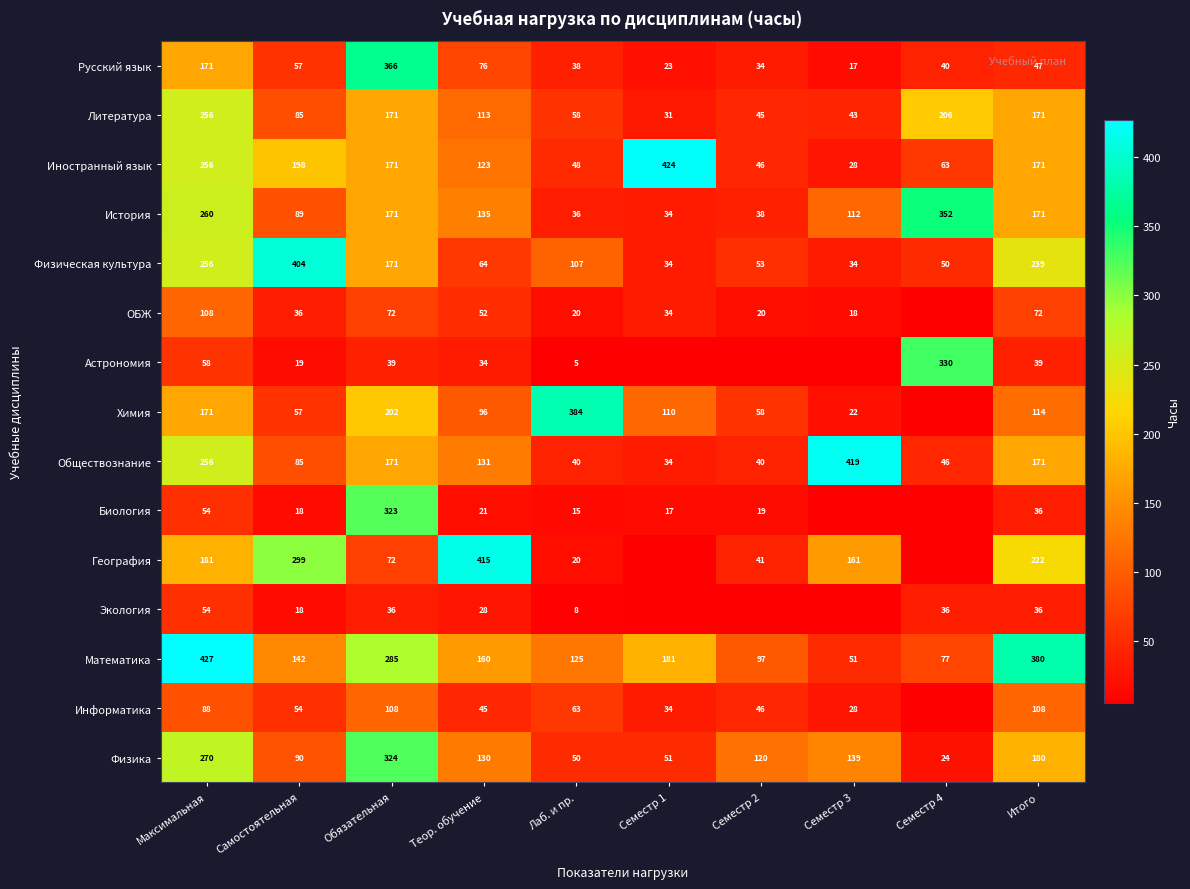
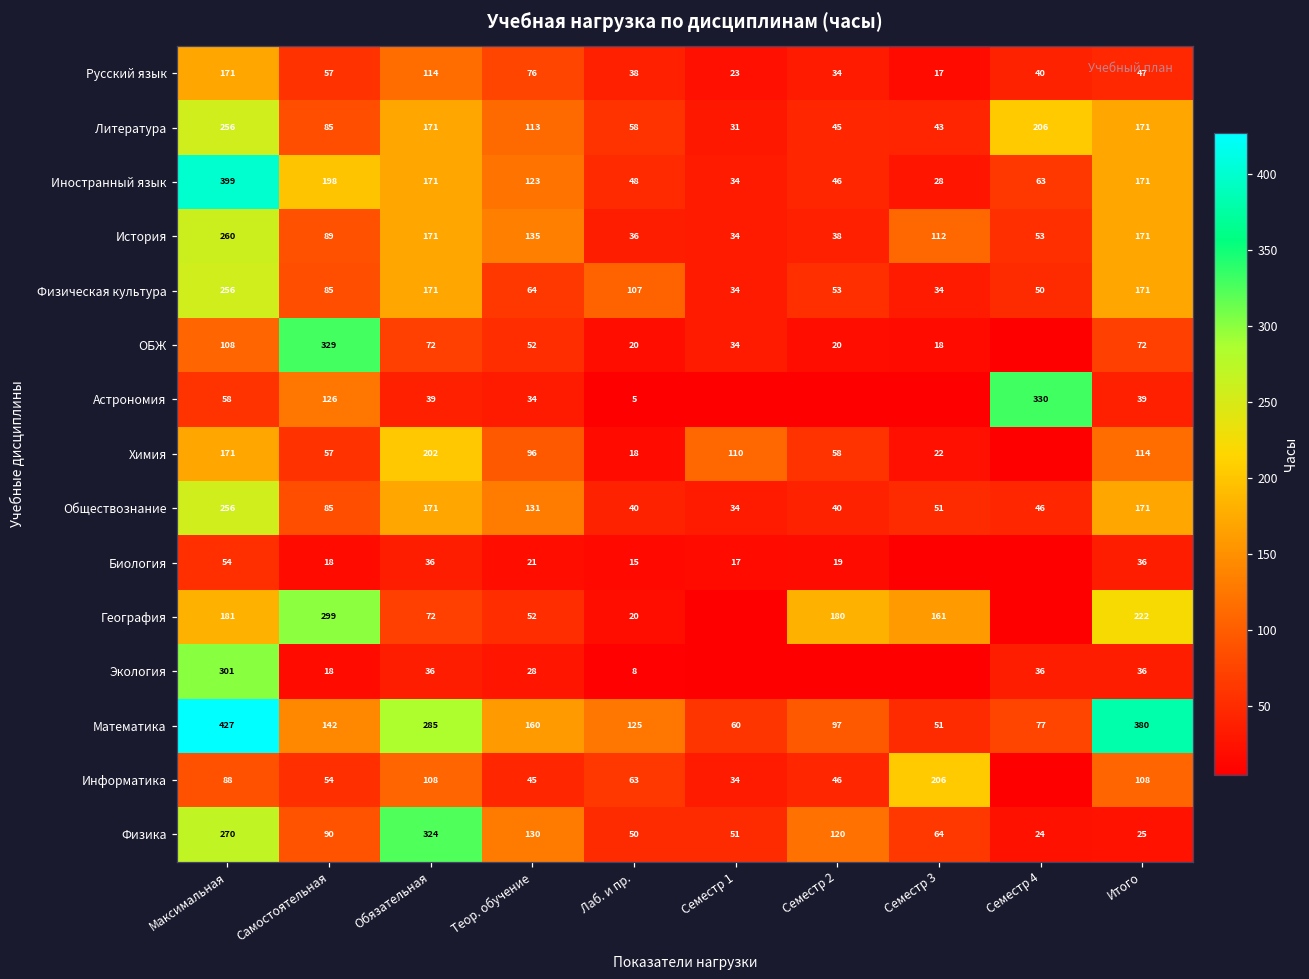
Русский язык, Обязательная: 366 -> 114
Иностранный язык, Максимальная: 256 -> 399
Иностранный язык, Семестр 1: 424 -> 34
История, Семестр 4: 352 -> 53
Физическая культура, Самостоятельная: 404 -> 85
Физическая культура, Итого: 239 -> 171
ОБЖ, Самостоятельная: 36 -> 329
Астрономия, Самостоятельная: 19 -> 126
Химия, Лаб. и пр.: 384 -> 18
Обществознание, Семестр 3: 419 -> 51
Биология, Обязательная: 323 -> 36
География, Теор. обучение: 415 -> 52
География, Семестр 2: 41 -> 180
Экология, Максимальная: 54 -> 301
Математика, Семестр 1: 181 -> 60
Информатика, Семестр 3: 28 -> 206
Физика, Семестр 3: 139 -> 64
Физика, Итого: 180 -> 25
